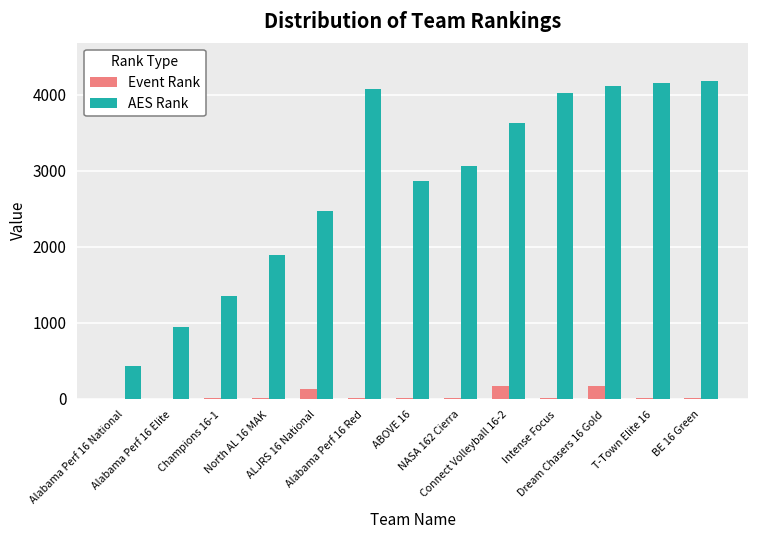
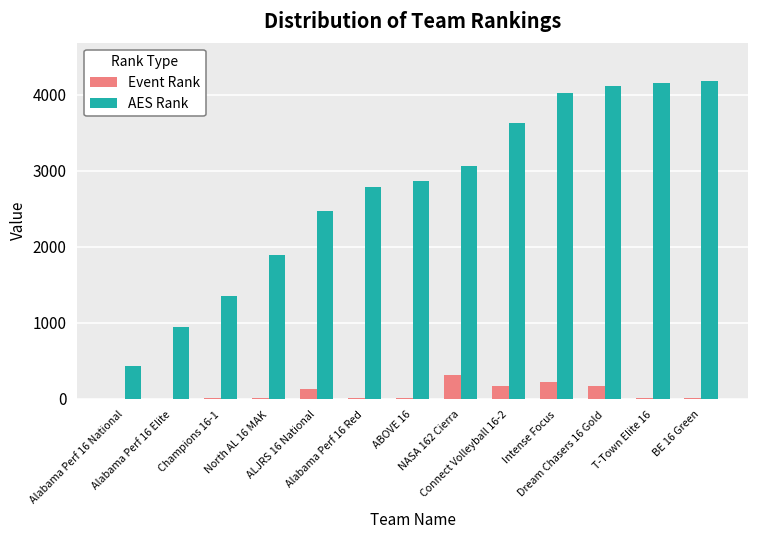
AES Rank, Alabama Perf 16 Red: 4100 -> 2800
Event Rank, NASA 162 Cierra: 0 -> 300
Event Rank, Intense Focus: 0 -> 200
